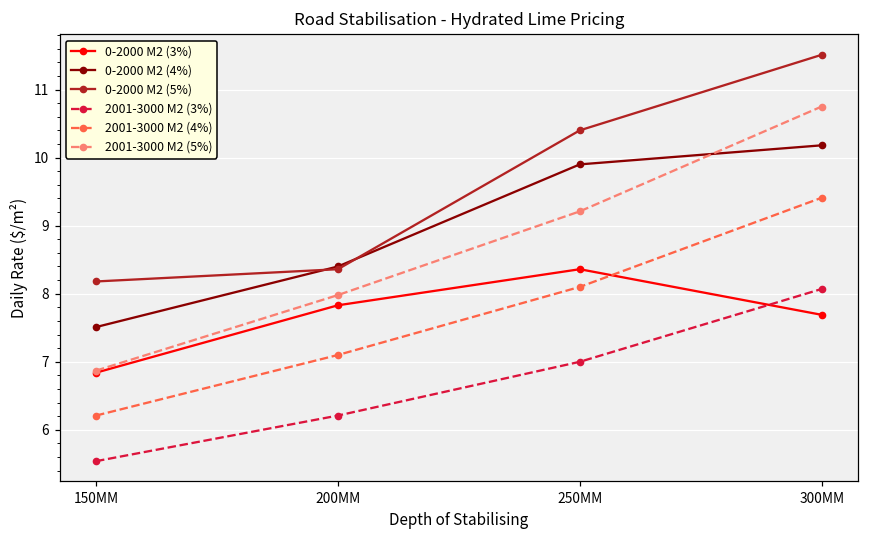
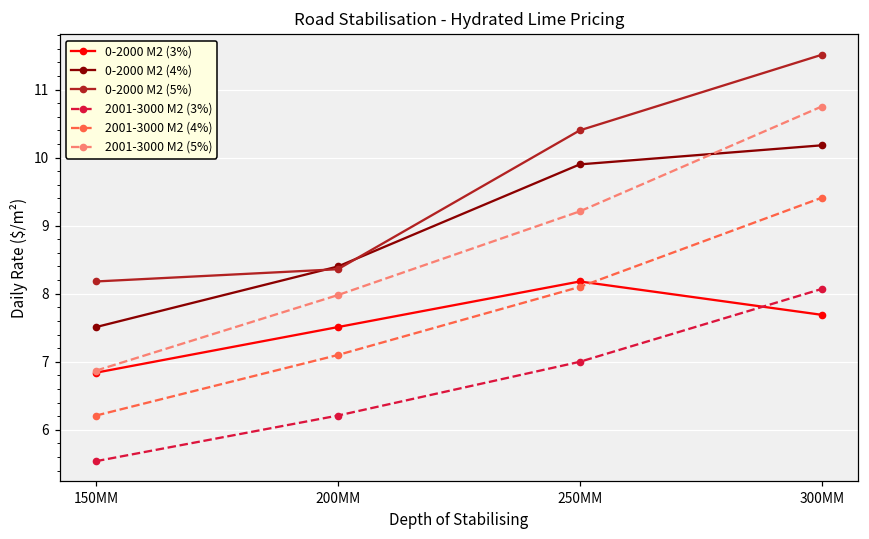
0-2000 M2 (3%), 200MM: 7.8 -> 7.5
0-2000 M2 (3%), 250MM: 8.4 -> 8.2
